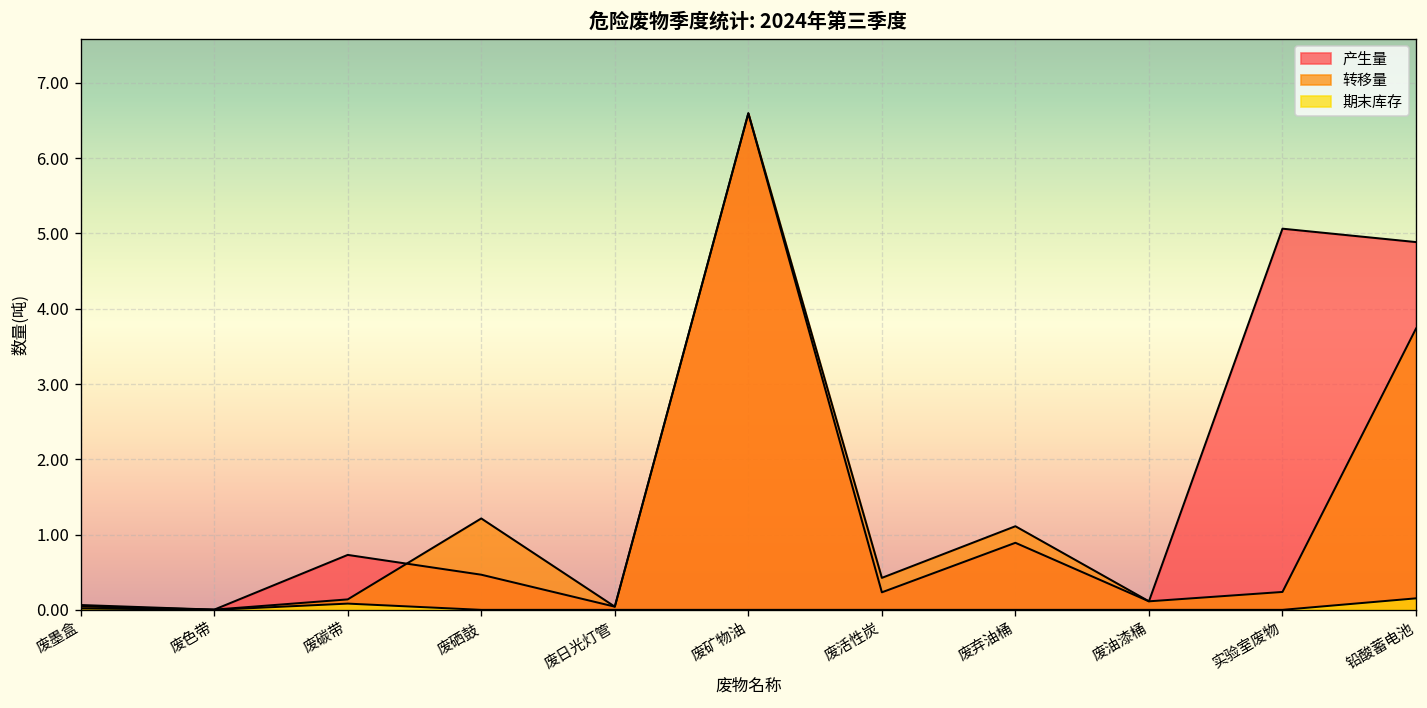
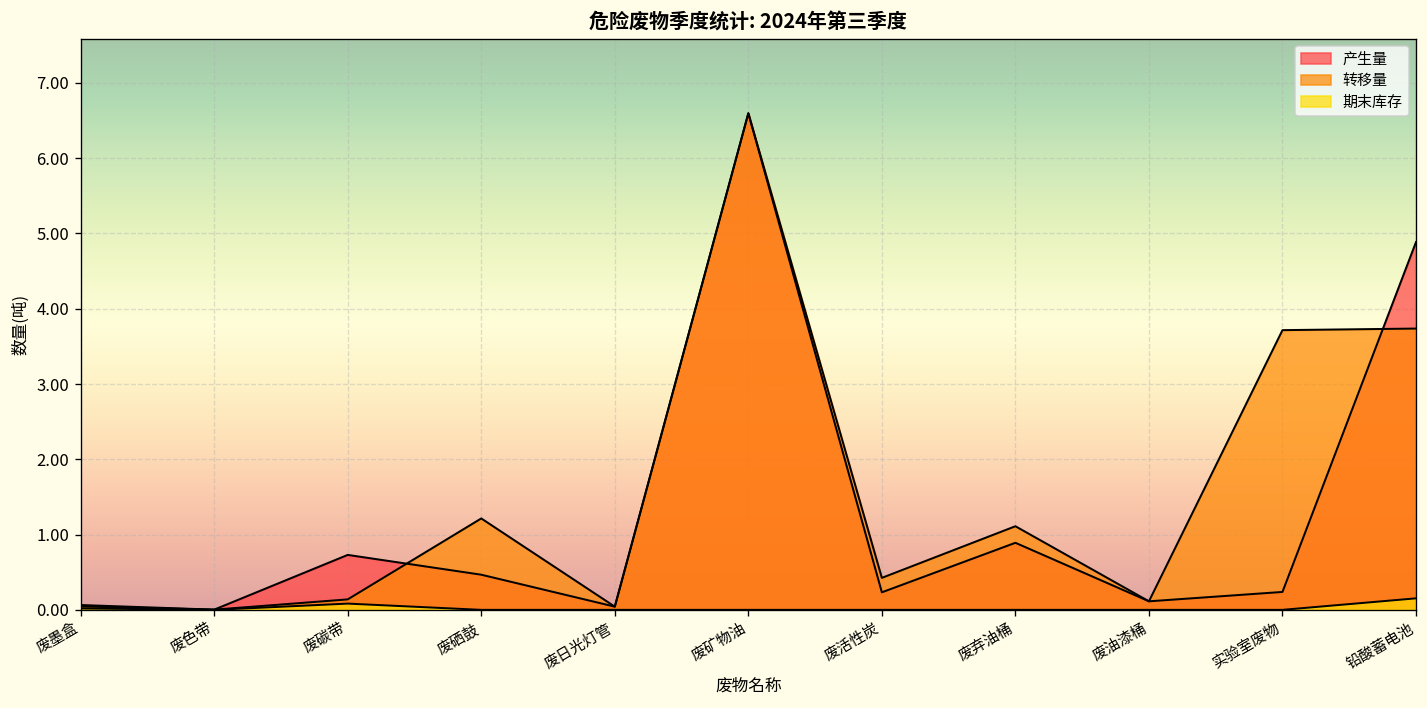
产生量, 实验室废物: 5.1 -> 0.2
转移量, 实验室废物: 0.2 -> 3.7
